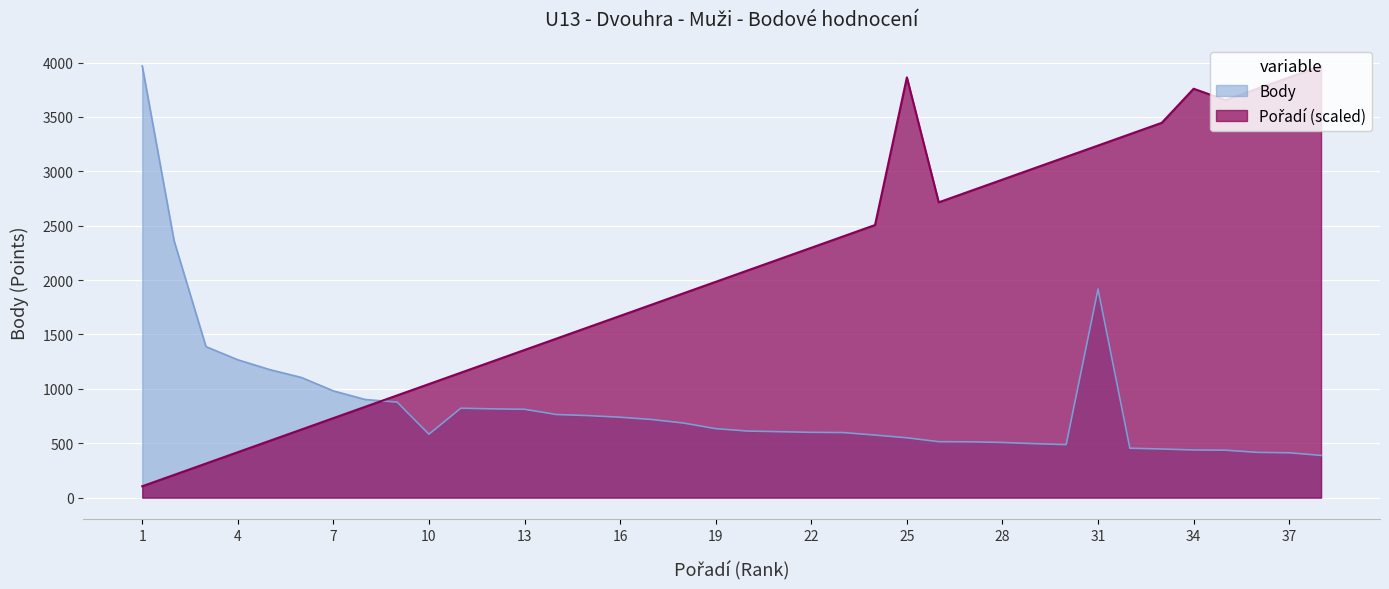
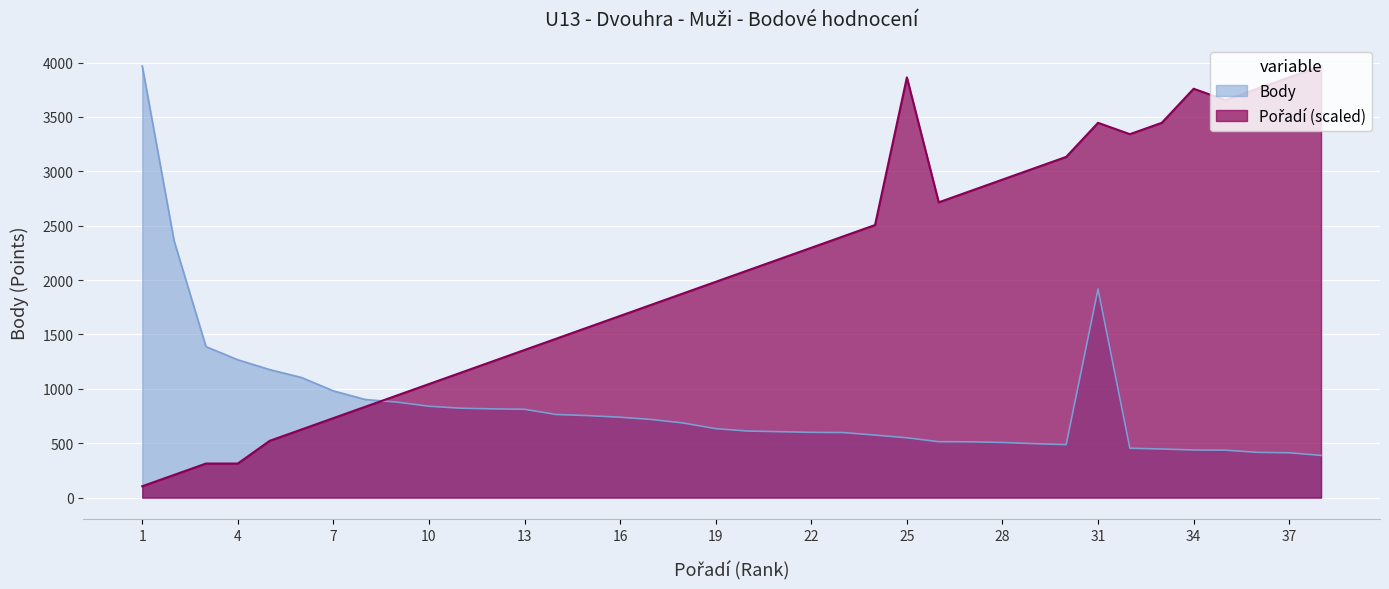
Pořadí (scaled), 4: 420 -> 310
Body, 10: 580 -> 840
Pořadí (scaled), 31: 3240 -> 3450
